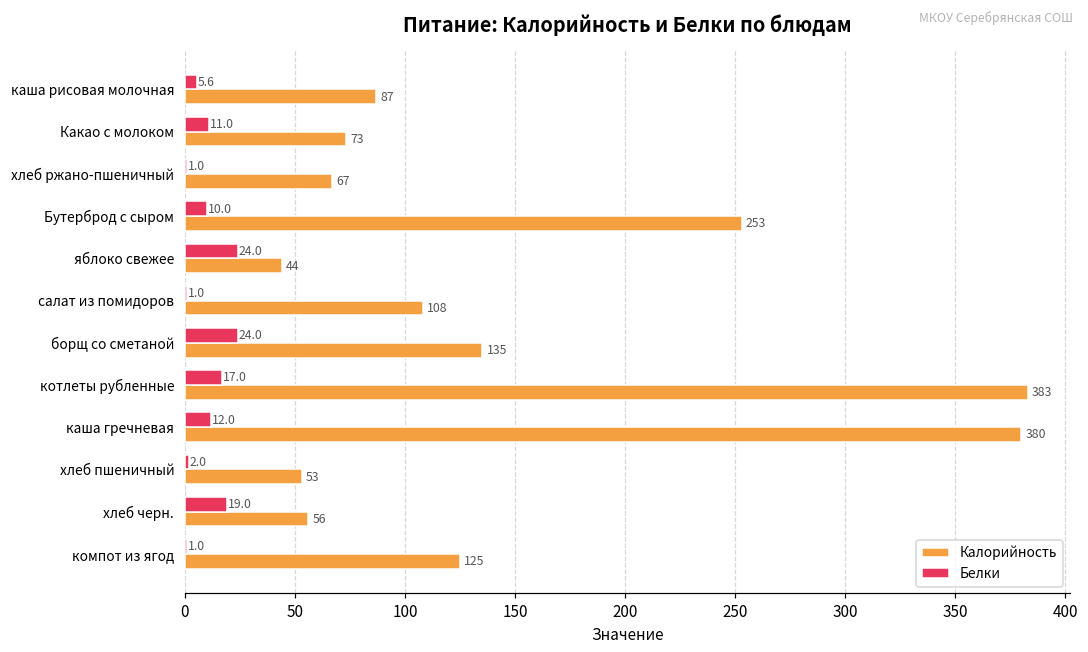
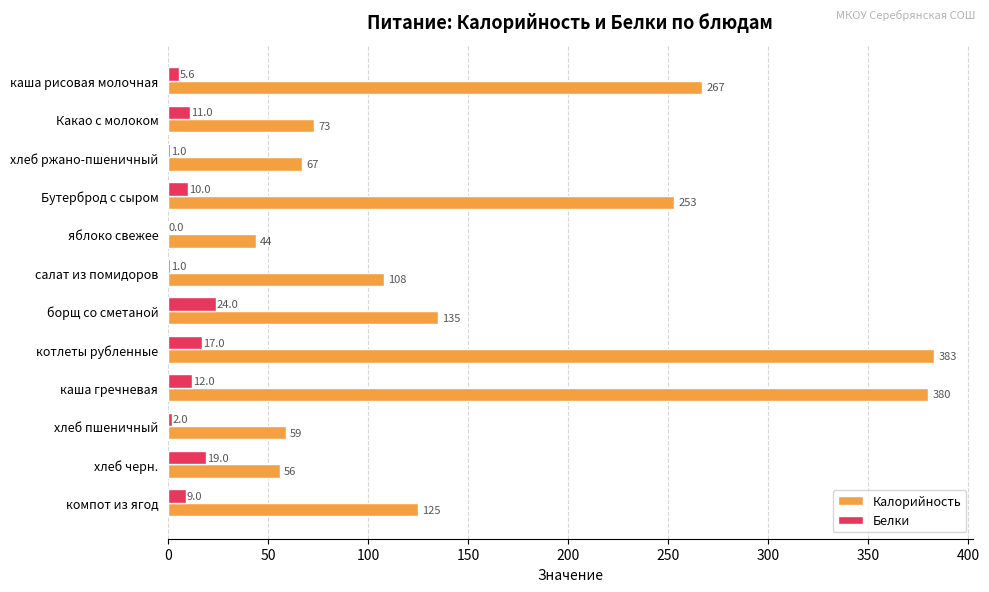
Калорийность, каша рисовая молочная: 87 -> 267
Белки, яблоко свежее: 24.0 -> 0.0
Калорийность, хлеб пшеничный: 53 -> 59
Белки, компот из ягод: 1.0 -> 9.0
